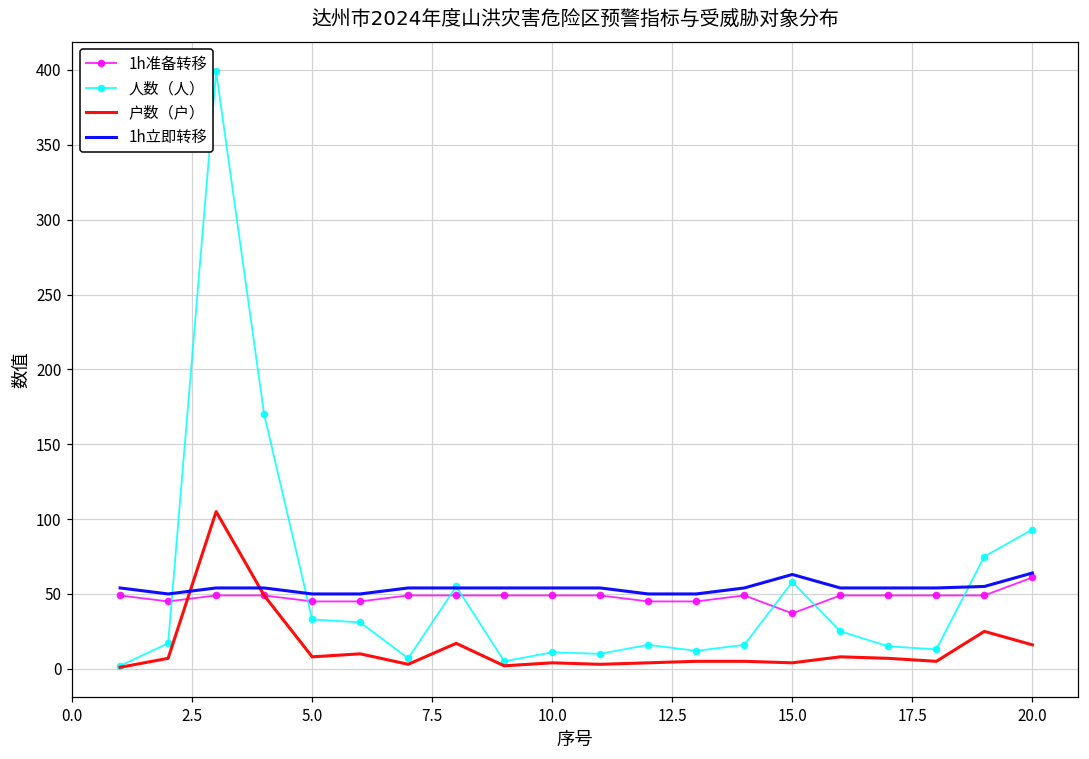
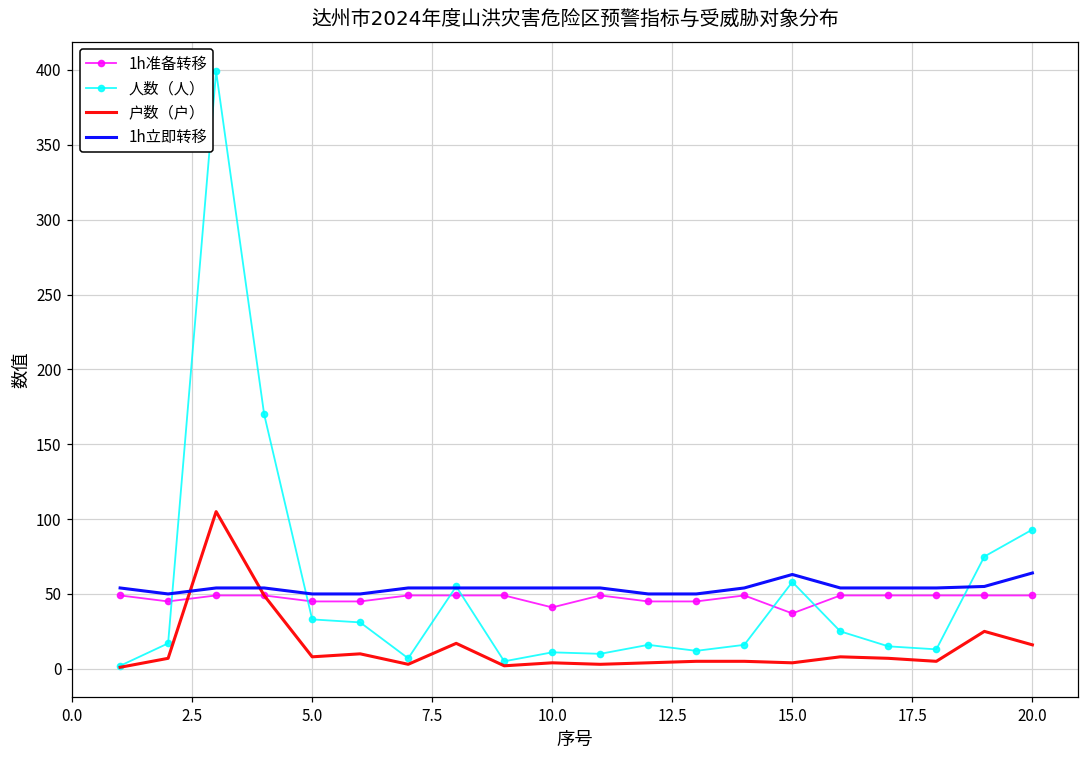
1h准备转移, 10.0: 49 -> 41
1h准备转移, 20.0: 61 -> 49
